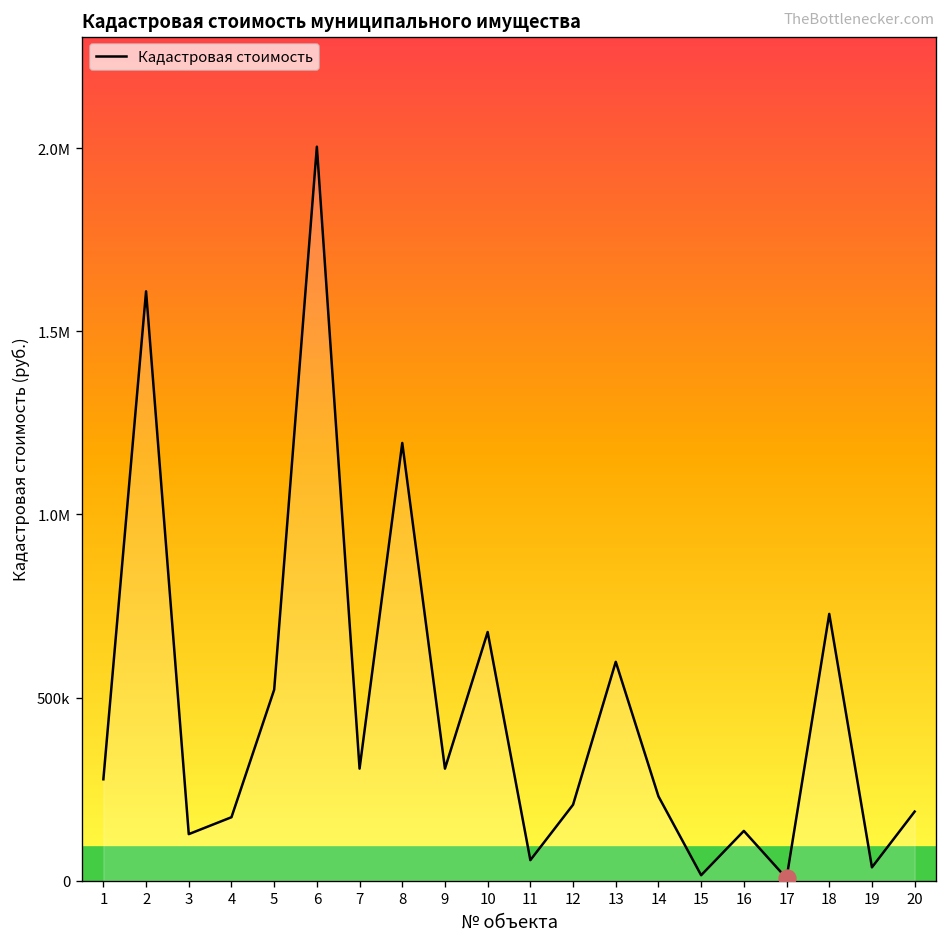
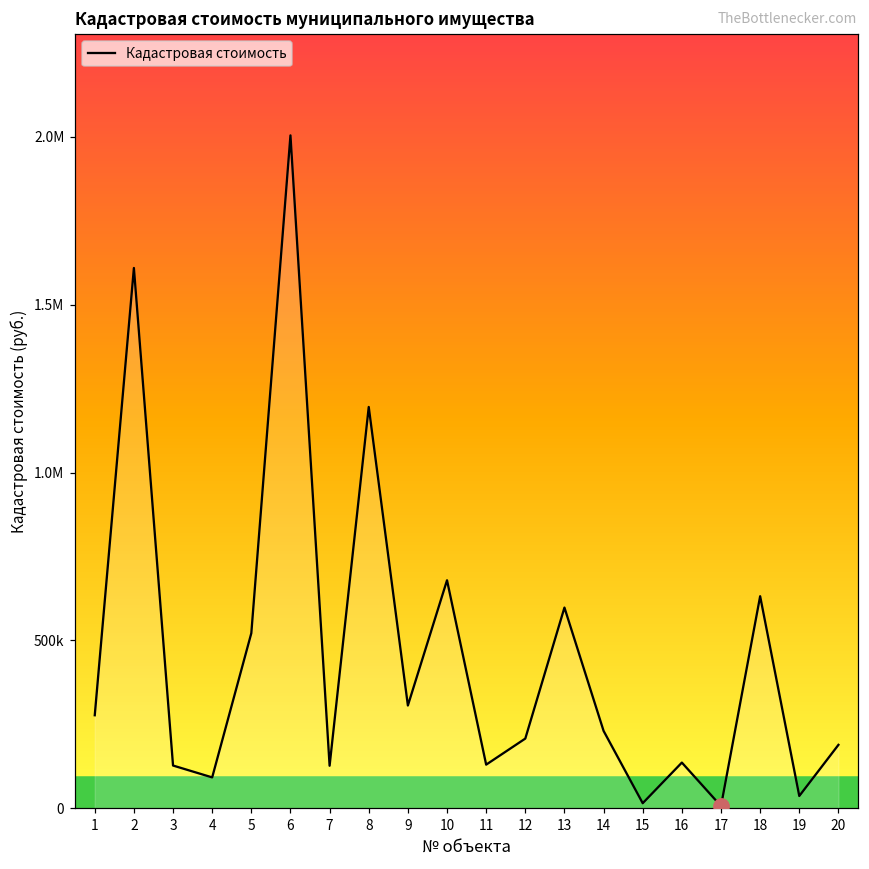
Кадастровая стоимость, 4: 170000 -> 90000
Кадастровая стоимость, 7: 310000 -> 130000
Кадастровая стоимость, 11: 60000 -> 130000
Кадастровая стоимость, 18: 730000 -> 630000
